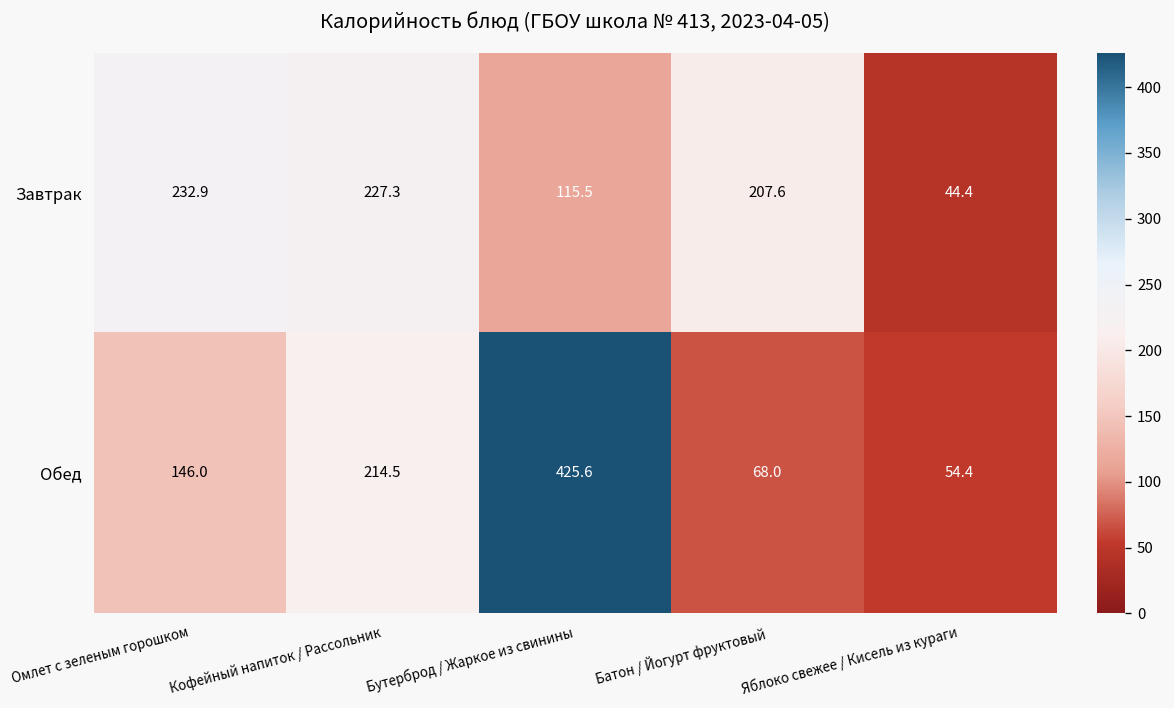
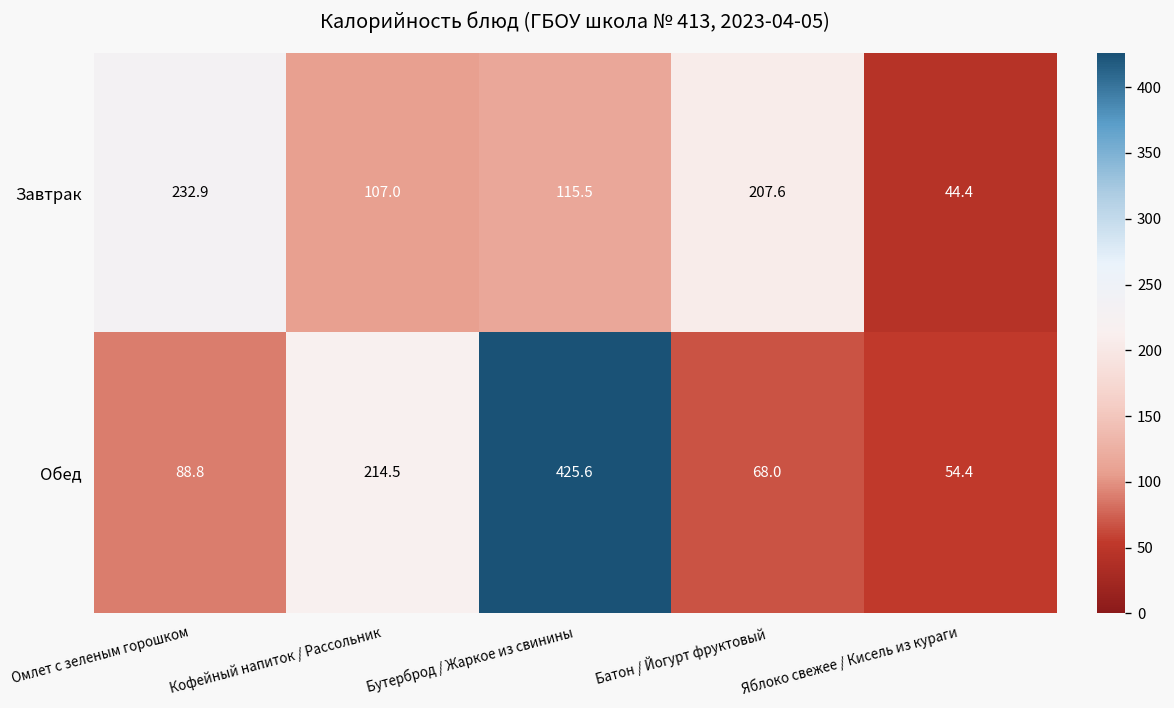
Завтрак, Кофейный напиток / Рассольник: 227.3 -> 107.0
Обед, Омлет с зеленым горошком: 146.0 -> 88.8
